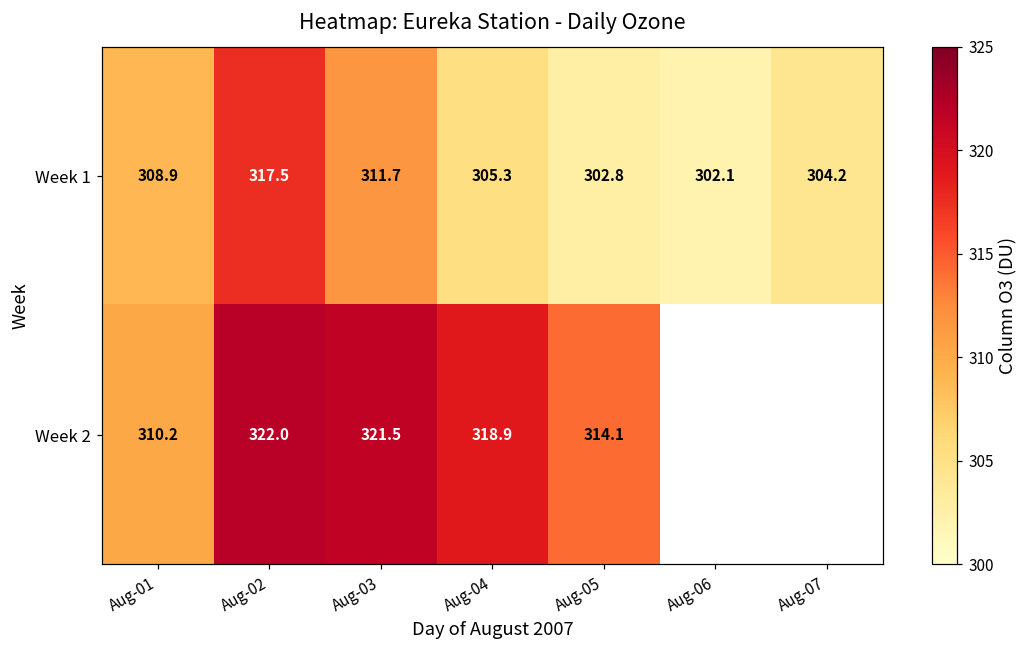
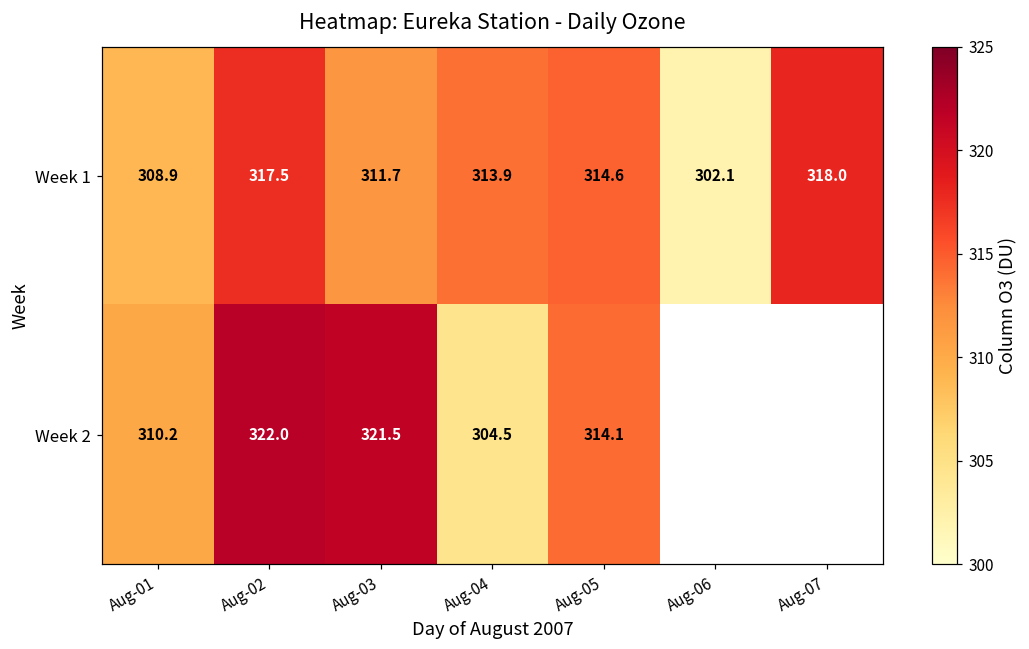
Week 1, Aug-04: 305.3 -> 313.9
Week 1, Aug-05: 302.8 -> 314.6
Week 1, Aug-07: 304.2 -> 318.0
Week 2, Aug-04: 318.9 -> 304.5
